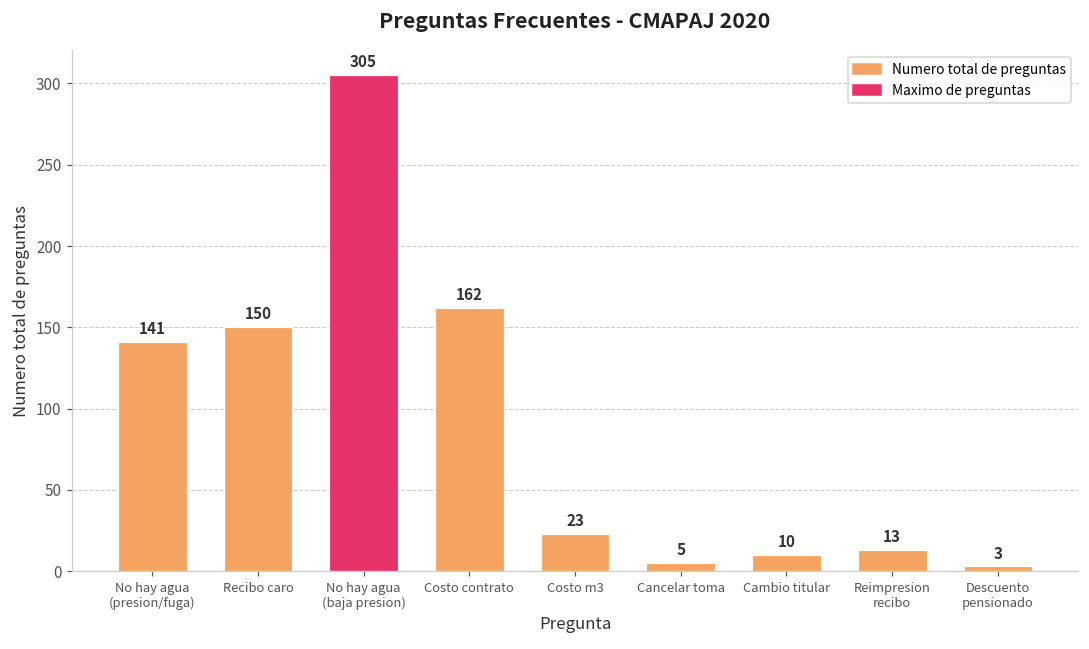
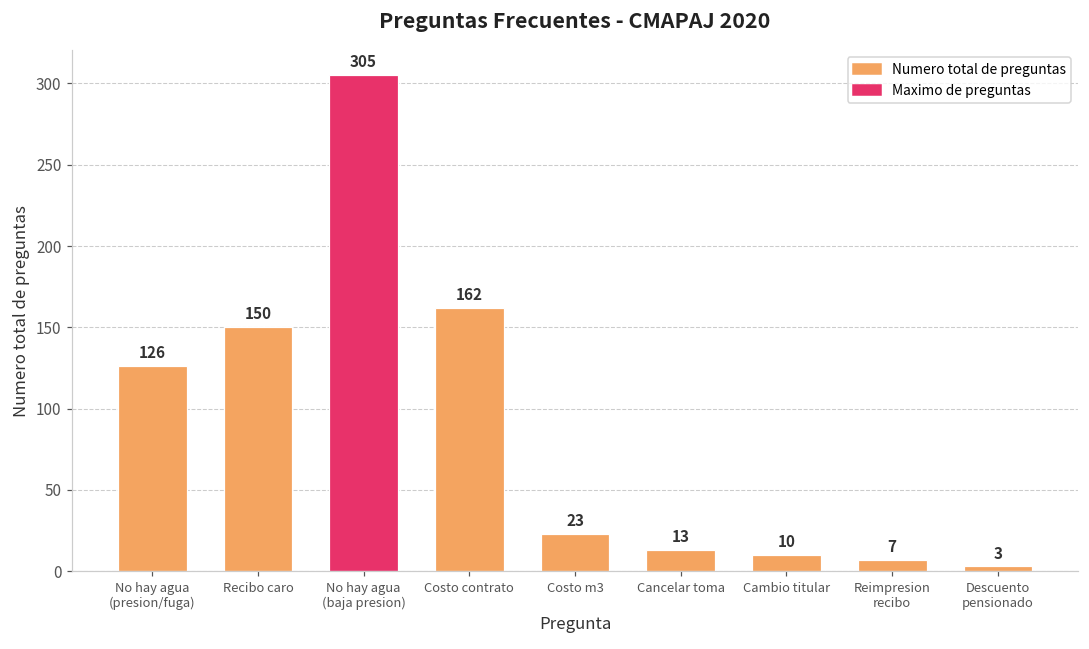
No hay agua (presion/fuga): 141 -> 126
Cancelar toma: 5 -> 13
Reimpresion recibo: 13 -> 7
